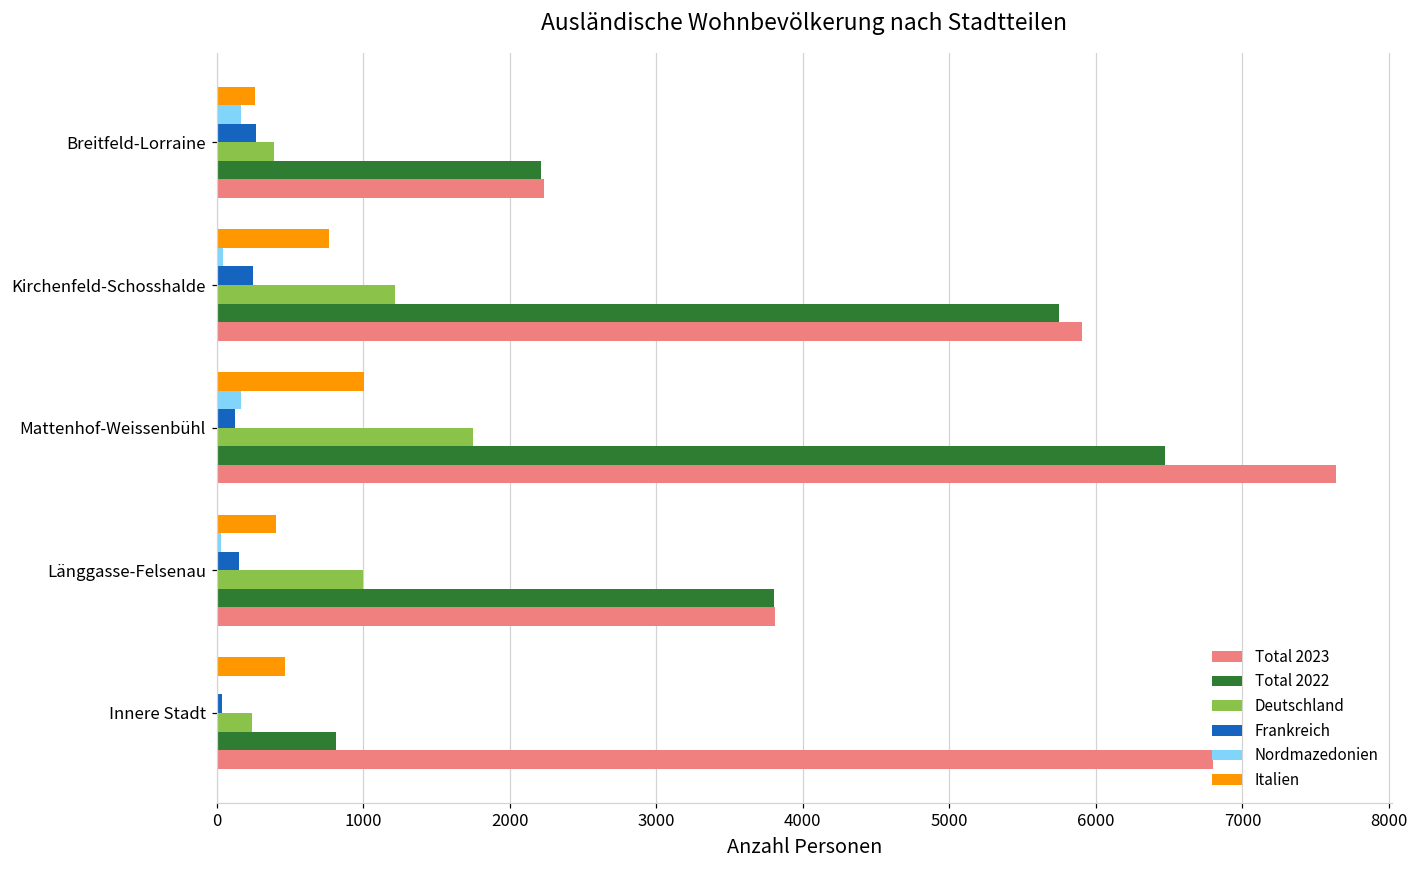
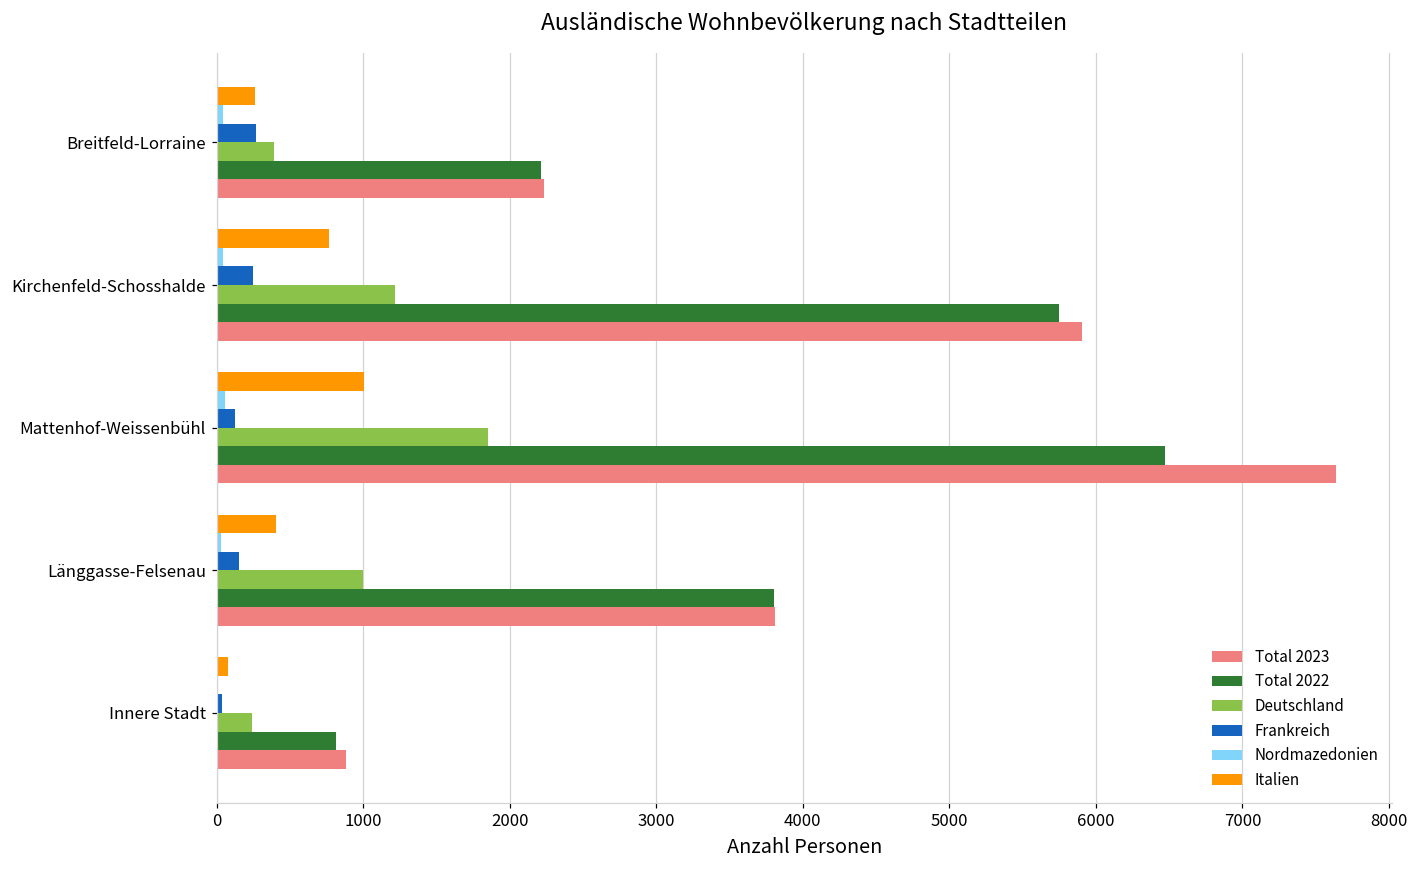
Nordmazedonien, Breitfeld-Lorraine: 160 -> 40
Nordmazedonien, Mattenhof-Weissenbühl: 170 -> 60
Deutschland, Mattenhof-Weissenbühl: 1750 -> 1850
Italien, Innere Stadt: 470 -> 80
Total 2023, Innere Stadt: 6800 -> 890
